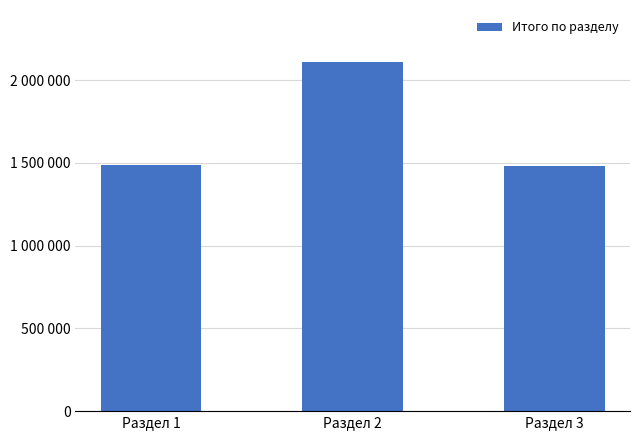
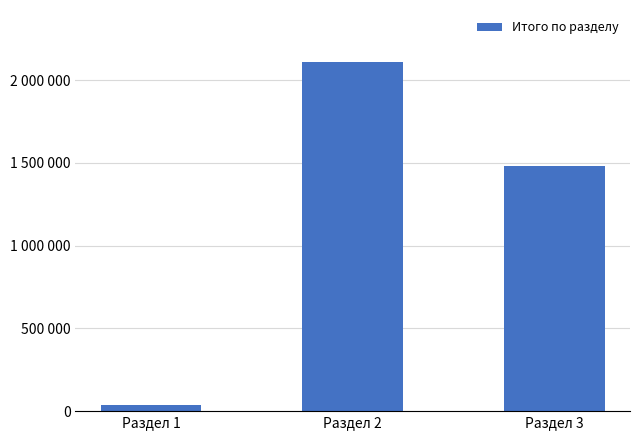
Раздел 1: 1490000 -> 40000
